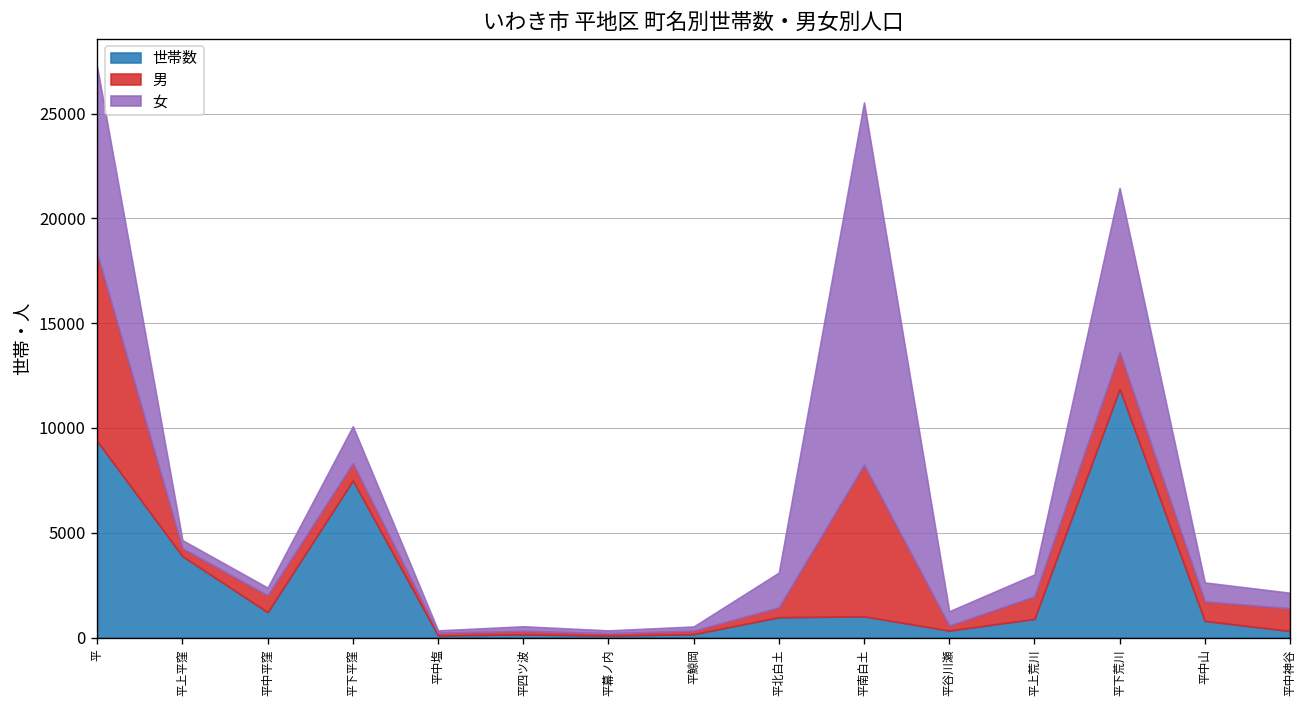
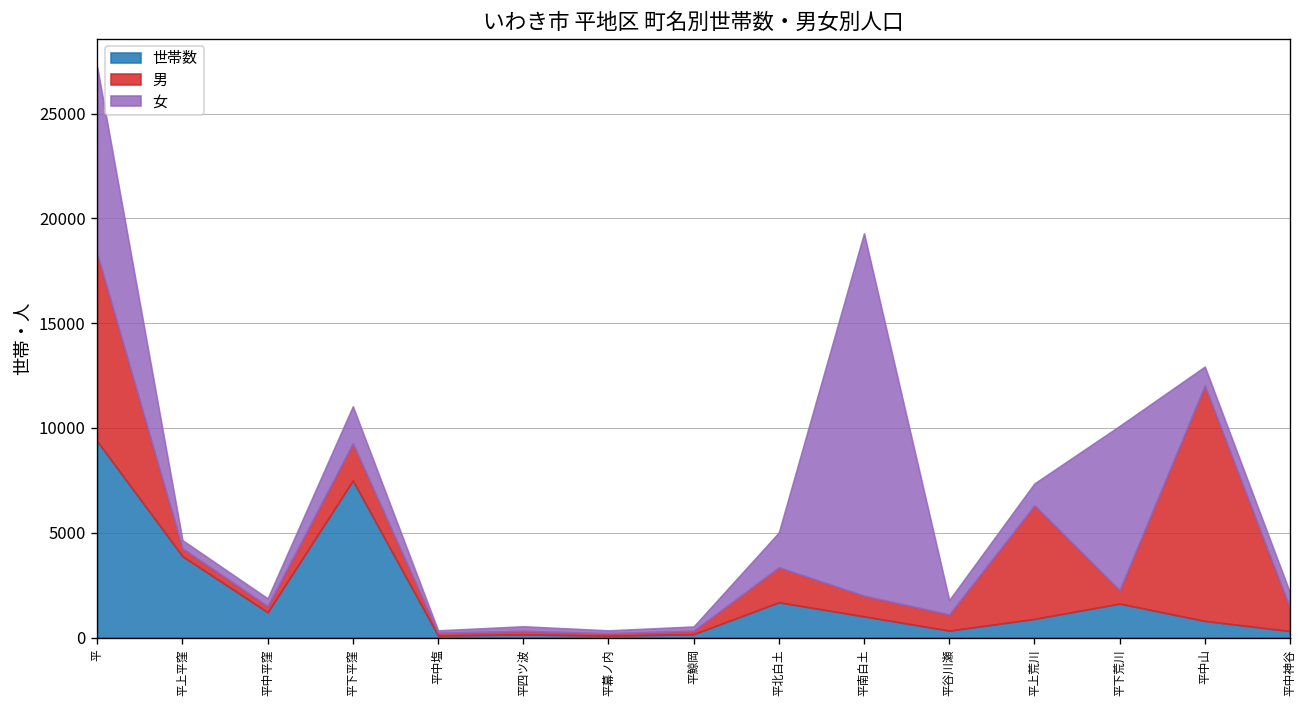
男, 平中平窪: 800 -> 300
男, 平下平窪: 800 -> 1800
世帯数, 平北白土: 1000 -> 1700
男, 平北白土: 500 -> 1700
男, 平南白土: 7200 -> 1000
男, 平谷川瀬: 200 -> 800
男, 平上荒川: 1100 -> 5400
世帯数, 平下荒川: 11900 -> 1600
男, 平下荒川: 1800 -> 600
男, 平中山: 900 -> 11200
